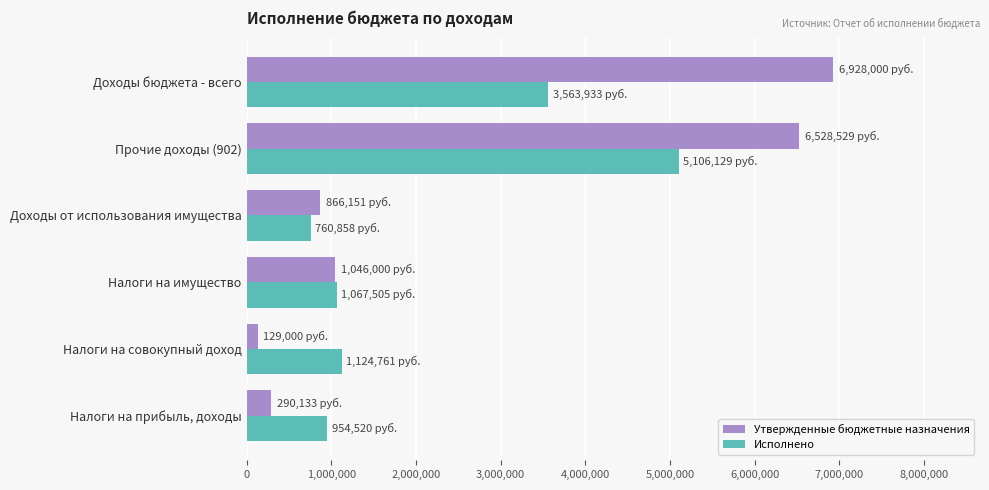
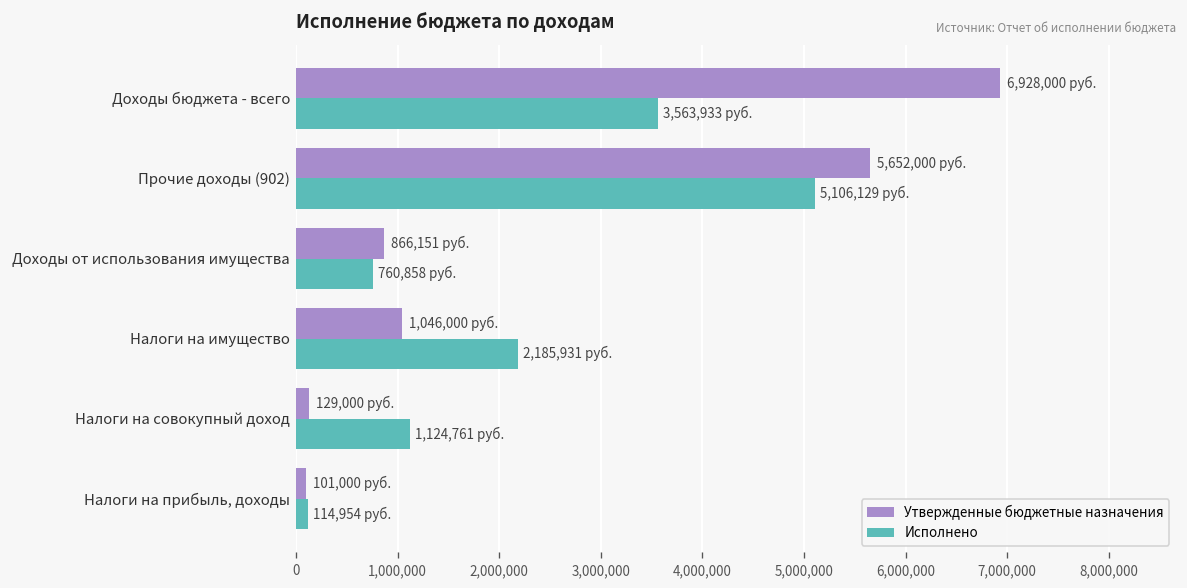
Утвержденные бюджетные назначения, Прочие доходы (902): 6,528,529 -> 5,652,000
Исполнено, Налоги на имущество: 1,067,505 -> 2,185,931
Утвержденные бюджетные назначения, Налоги на прибыль, доходы: 290,133 -> 101,000
Исполнено, Налоги на прибыль, доходы: 954,520 -> 114,954
